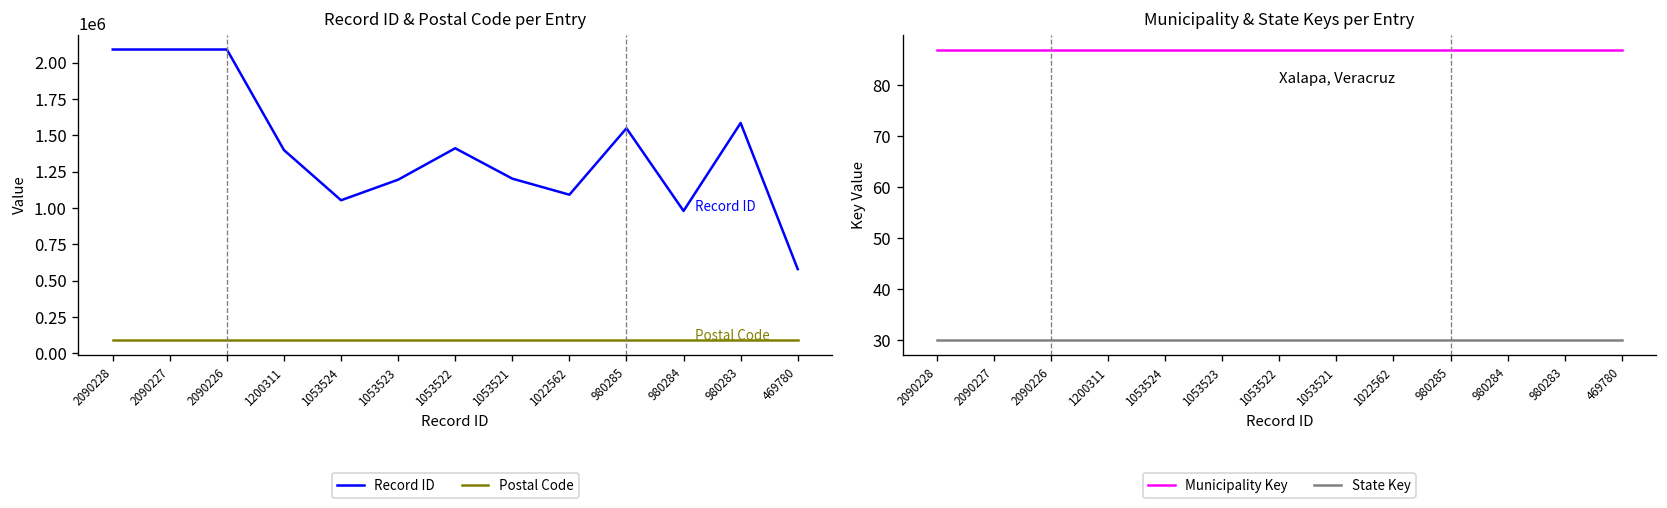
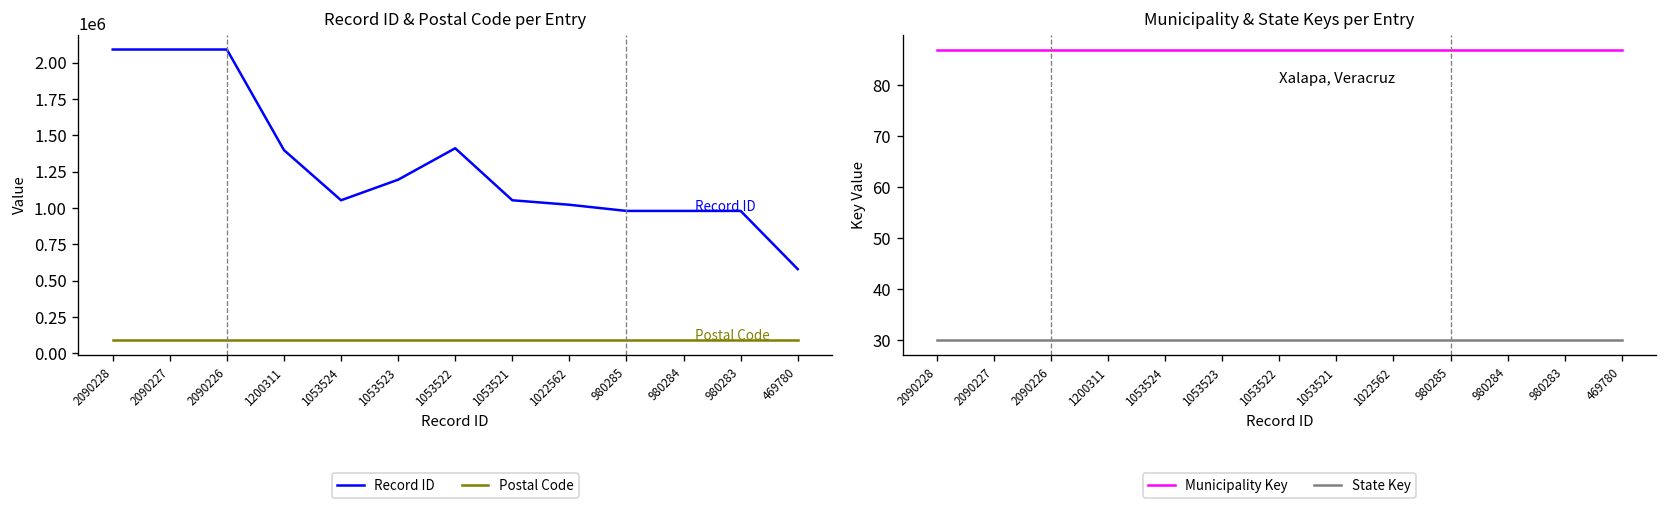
Record ID & Postal Code per Entry, Record ID, 1053521: 1200000 -> 1050000
Record ID & Postal Code per Entry, Record ID, 1022562: 1090000 -> 1020000
Record ID & Postal Code per Entry, Record ID, 980285: 1550000 -> 980000
Record ID & Postal Code per Entry, Record ID, 980283: 1590000 -> 980000
